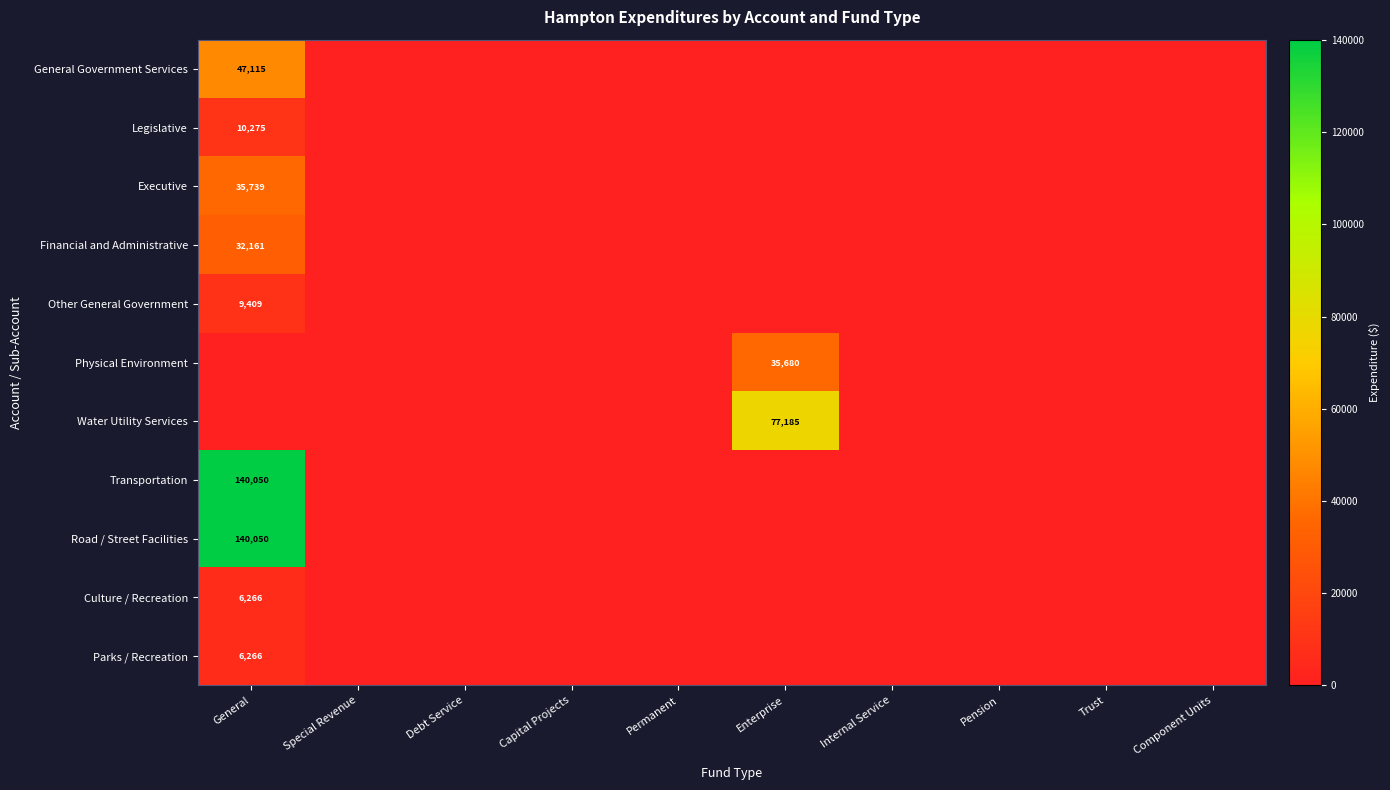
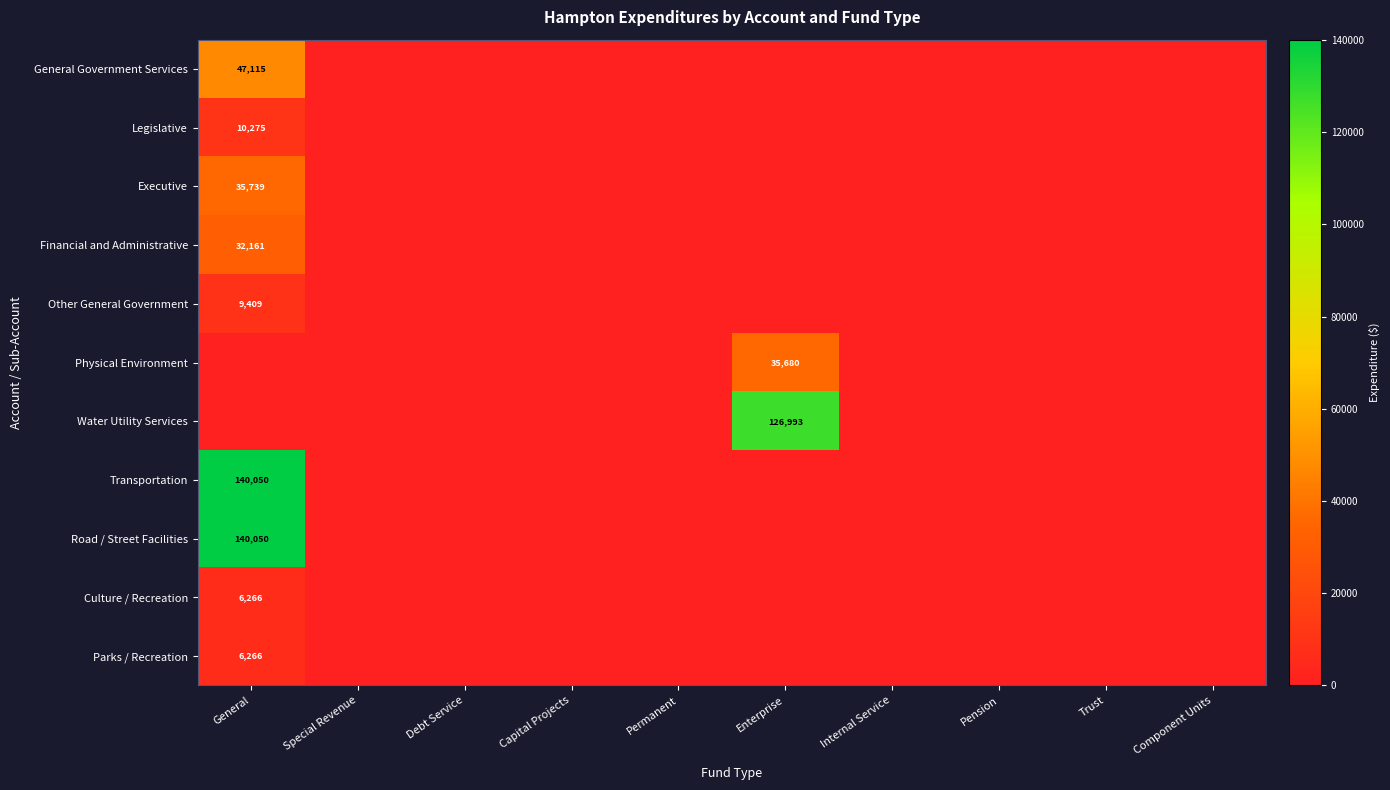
Water Utility Services, Enterprise: 77,185 -> 126,993
